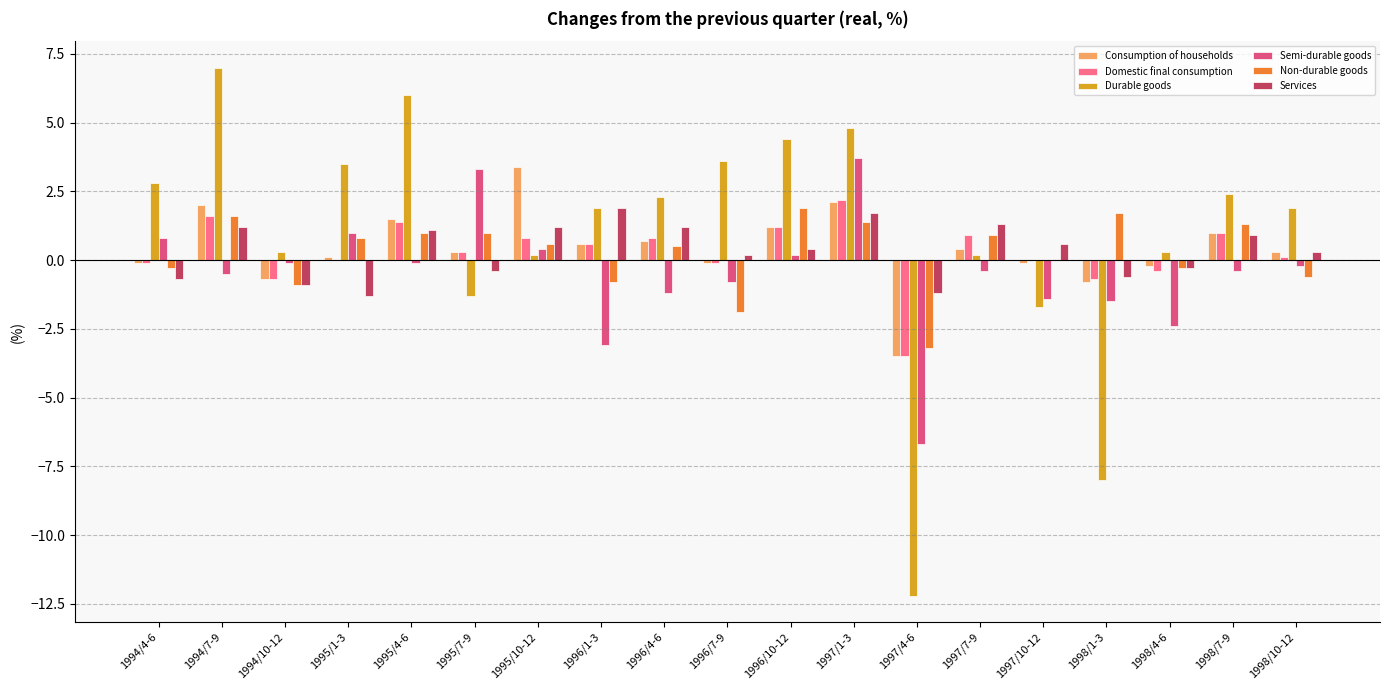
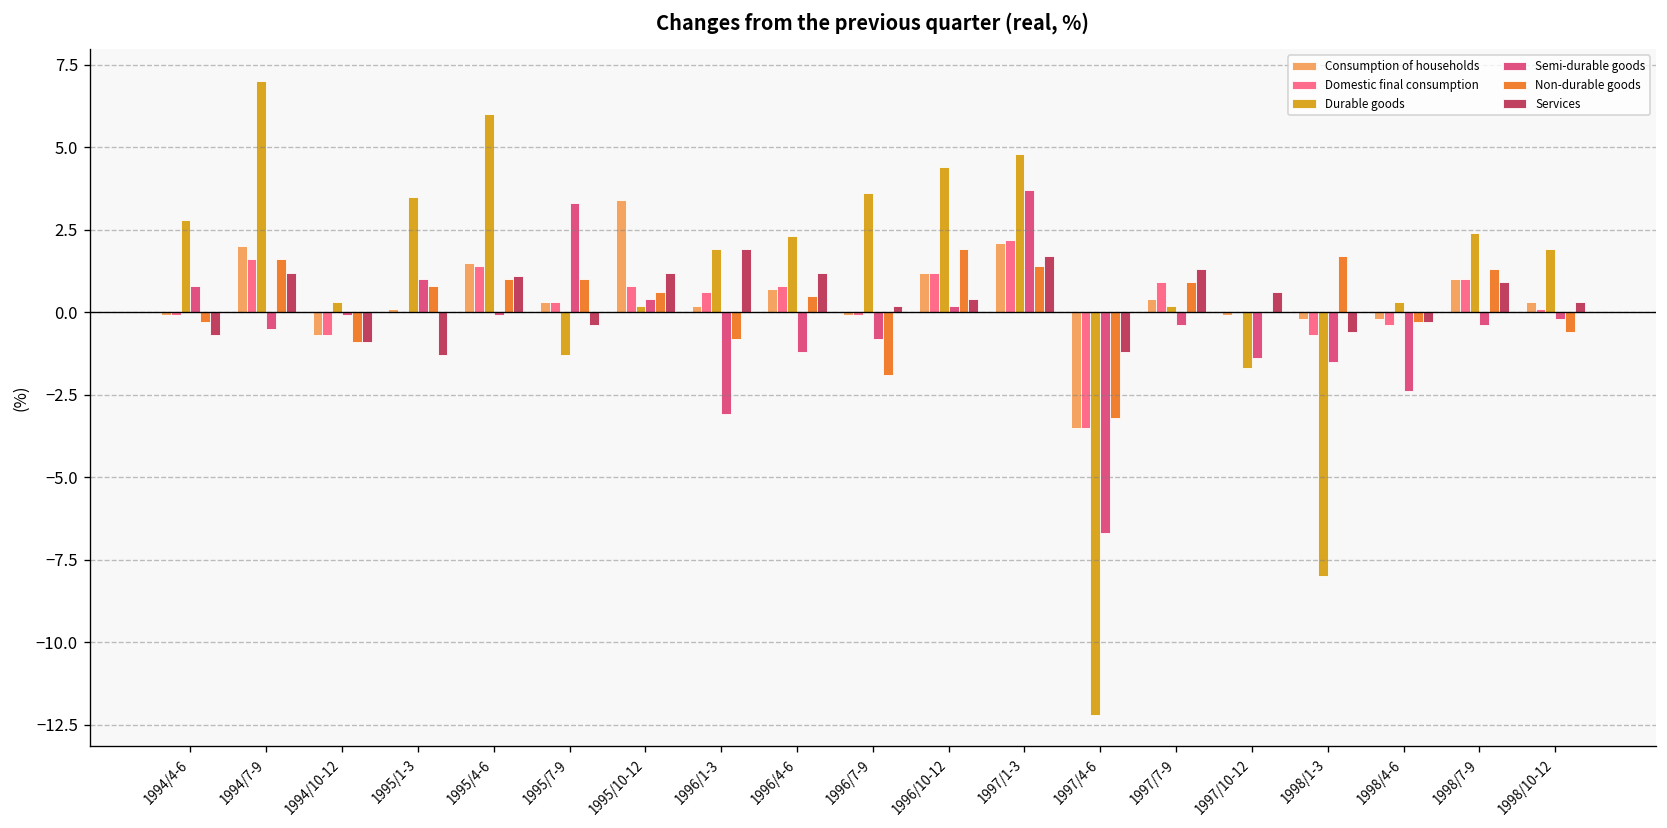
Consumption of households, 1996/1-3: 0.6 -> 0.2
Consumption of households, 1998/1-3: -0.8 -> -0.2
